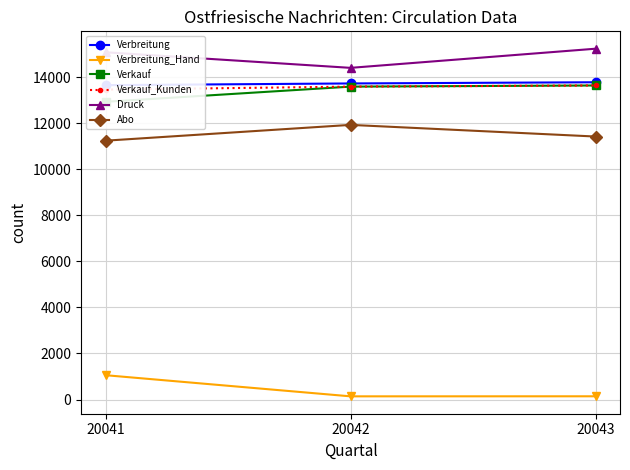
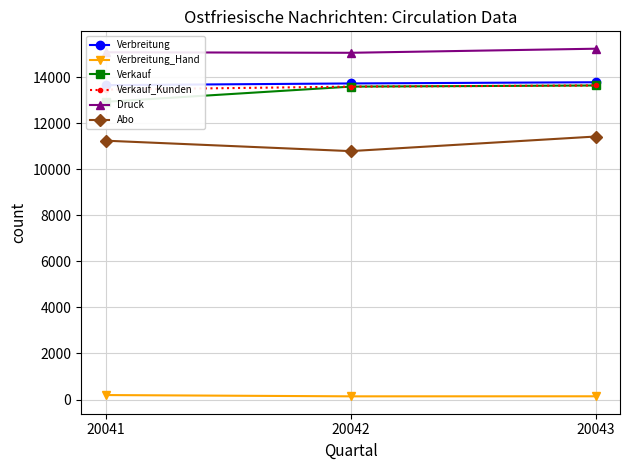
Verbreitung_Hand, 20041: 1100 -> 200
Druck, 20042: 14400 -> 15100
Abo, 20042: 11900 -> 10800
